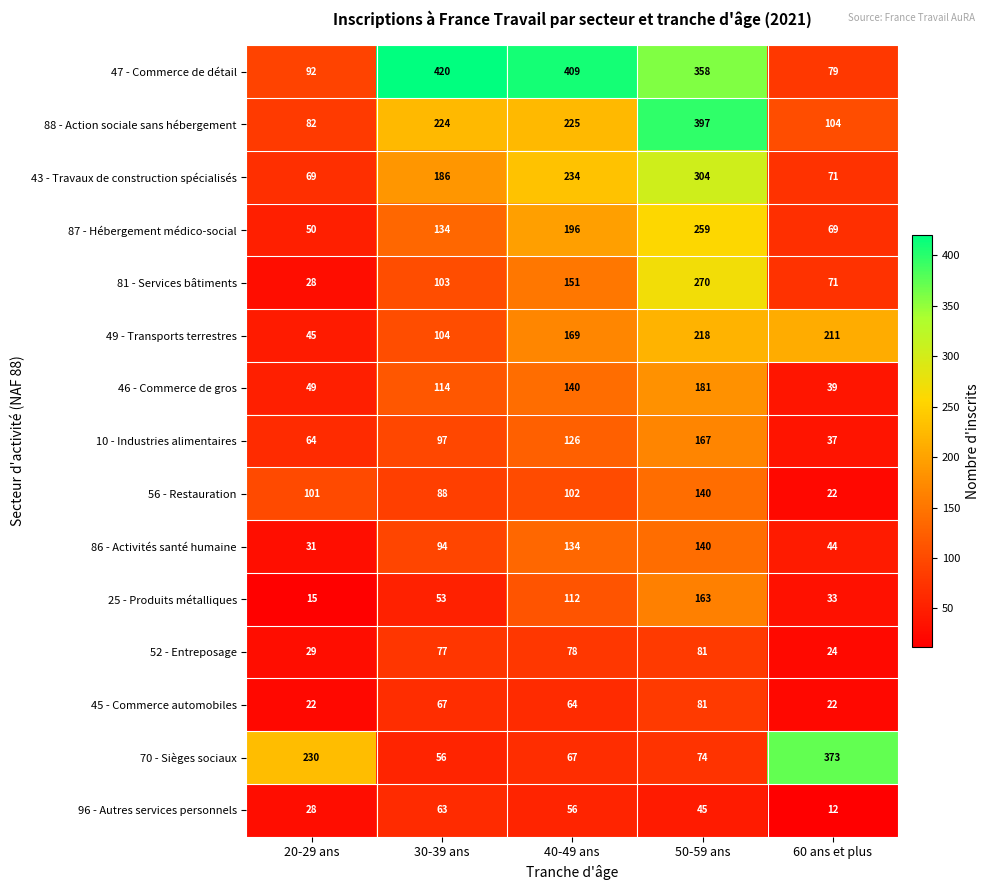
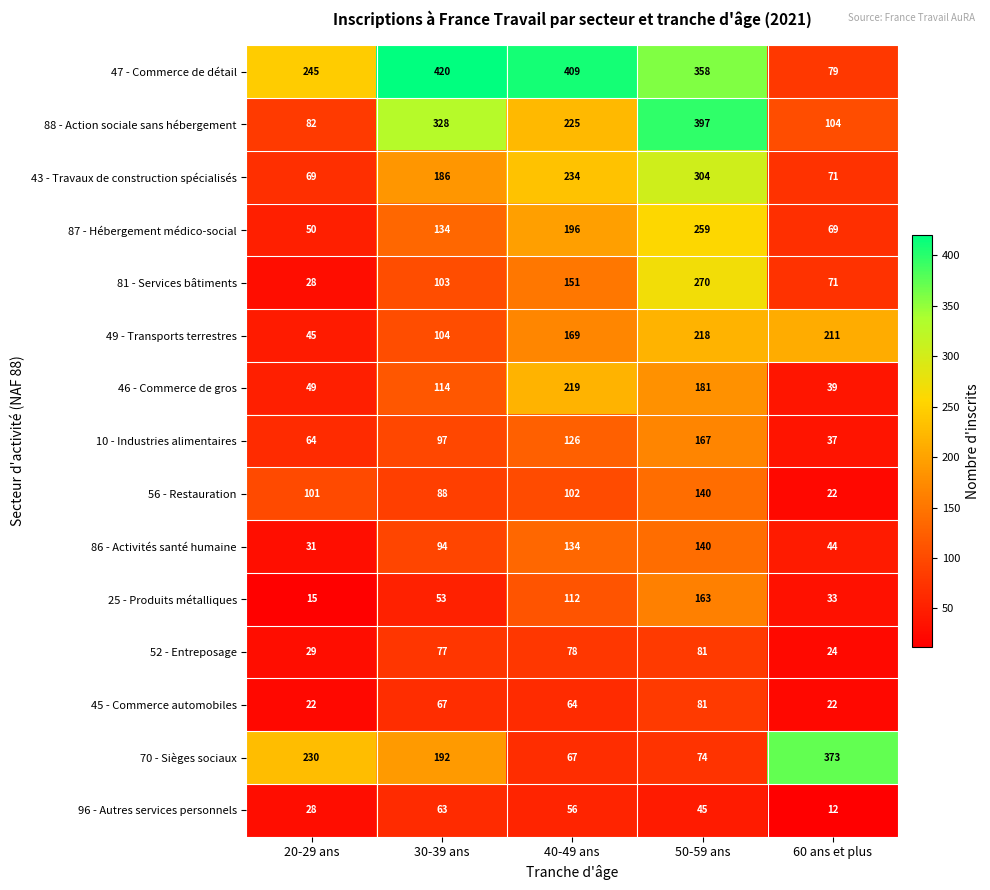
47 - Commerce de détail, 20-29 ans: 92 -> 245
88 - Action sociale sans hébergement, 30-39 ans: 224 -> 328
46 - Commerce de gros, 40-49 ans: 140 -> 219
70 - Sièges sociaux, 30-39 ans: 56 -> 192
